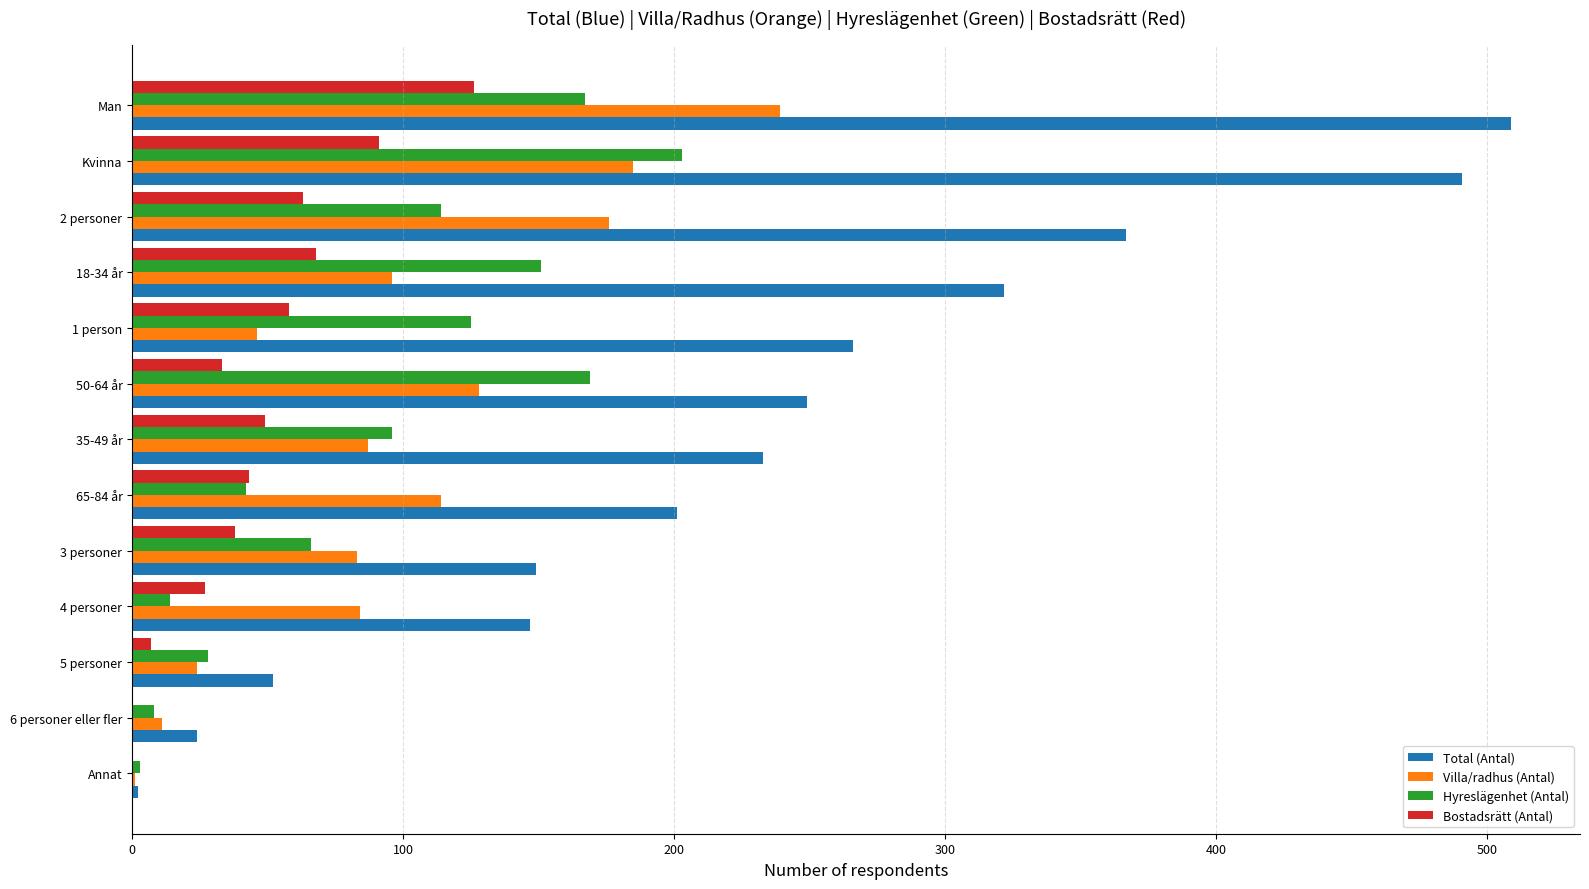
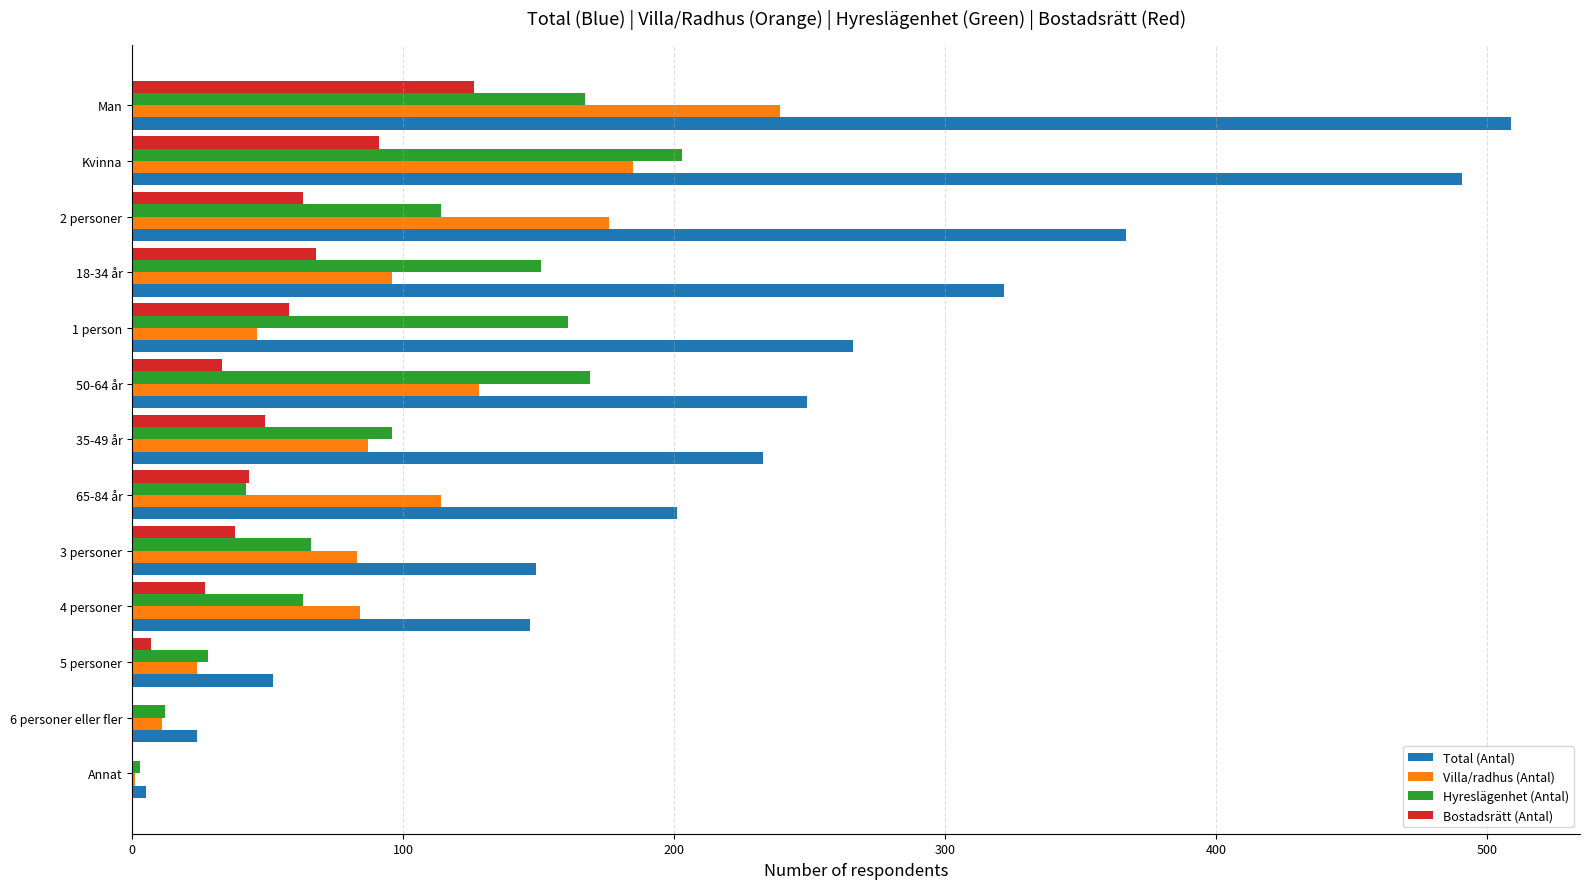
Hyreslägenhet (Antal), 1 person: 125 -> 161
Hyreslägenhet (Antal), 4 personer: 14 -> 63
Hyreslägenhet (Antal), 6 personer eller fler: 8 -> 12
Total (Antal), Annat: 2 -> 5
